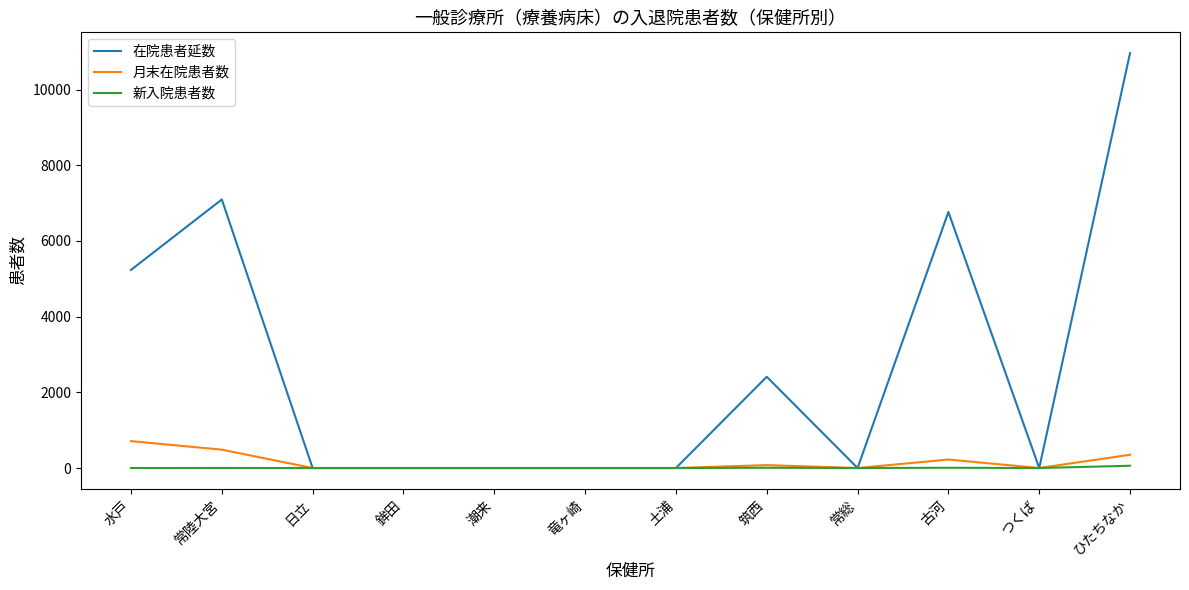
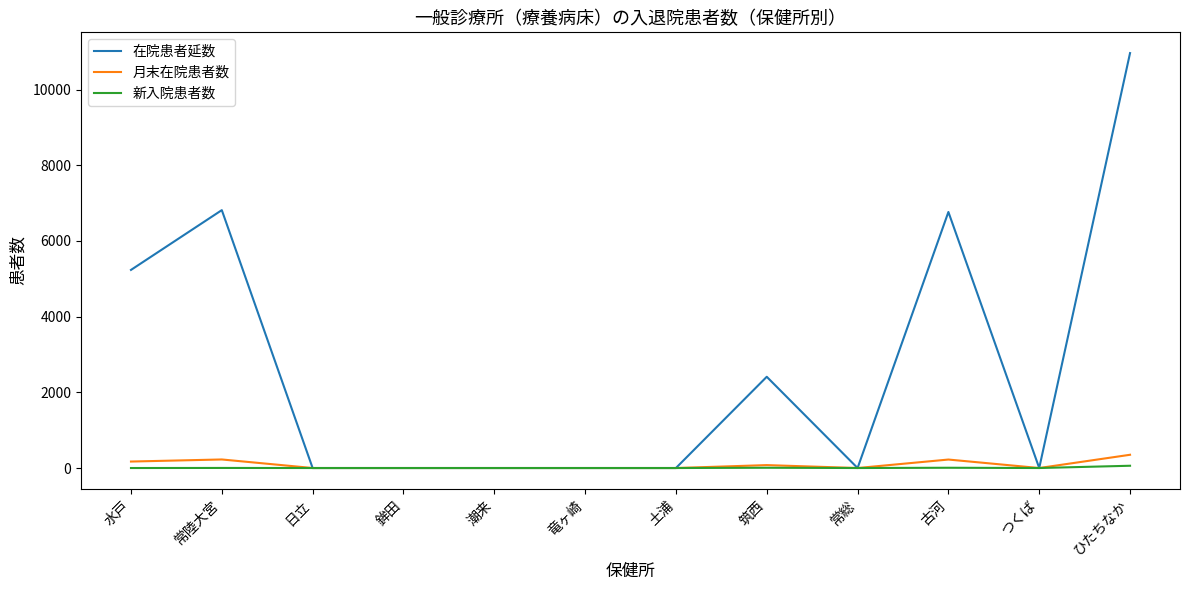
月末在院患者数, 水戸: 700 -> 200
在院患者延数, 常陸大宮: 7100 -> 6800
月末在院患者数, 常陸大宮: 500 -> 200
